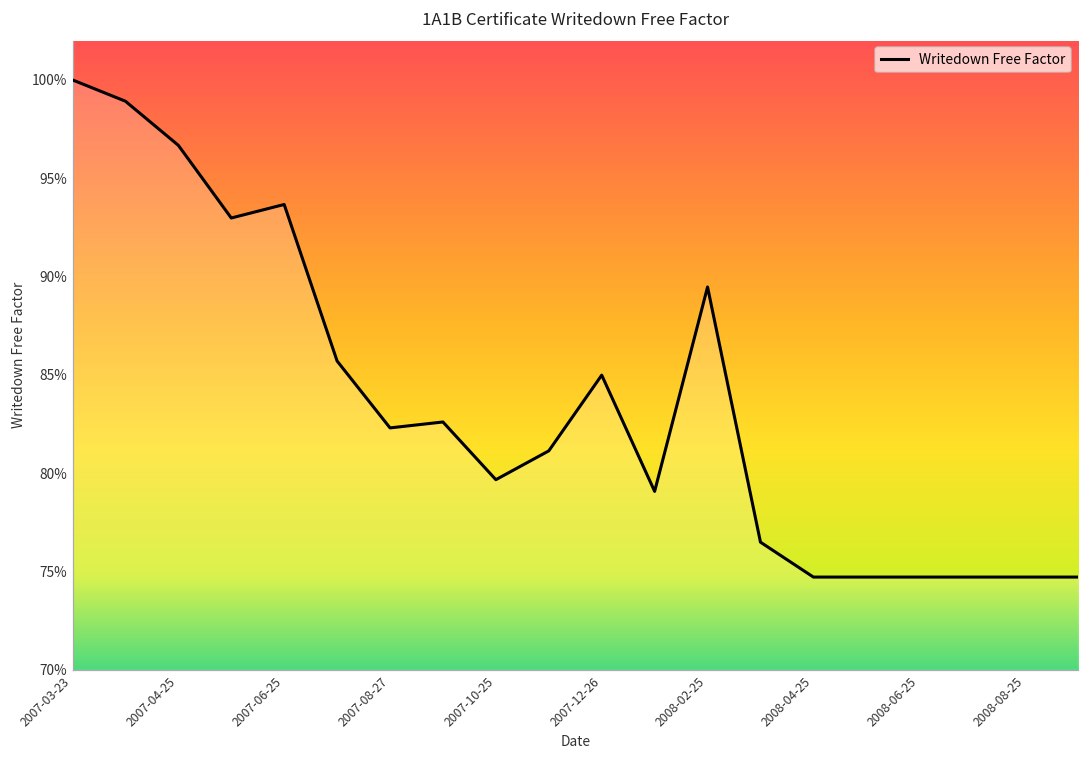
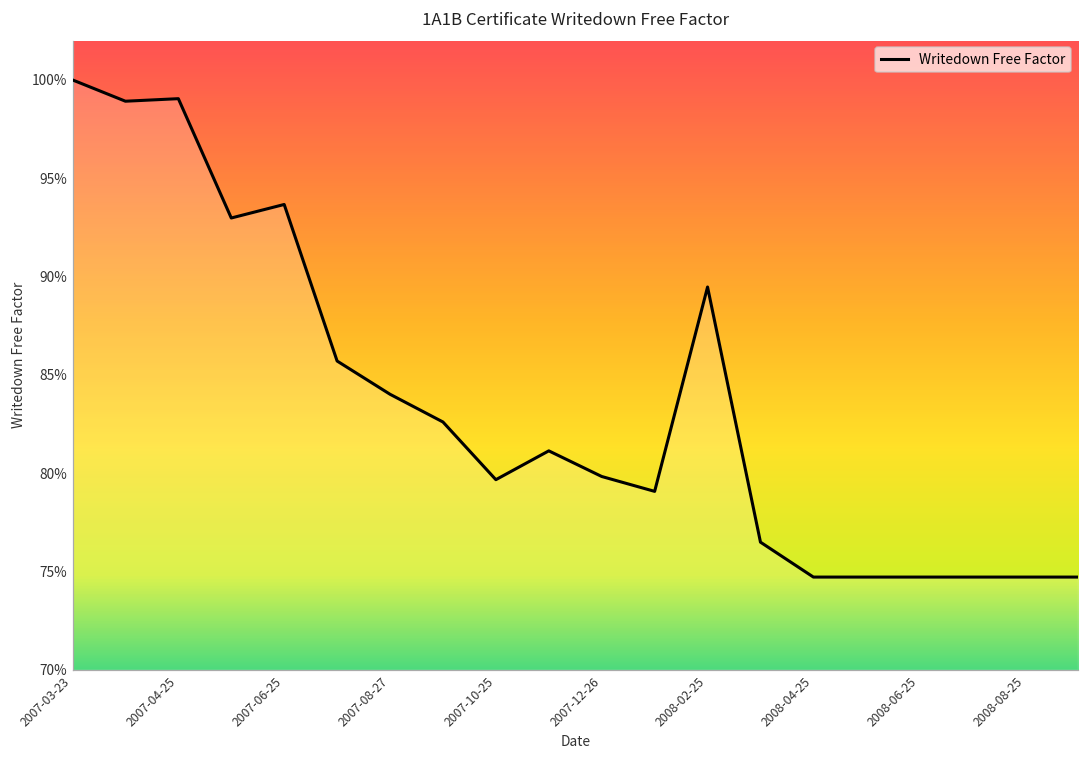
2007-04-25: 96.7% -> 99.0%
2007-08-27: 82.3% -> 84.0%
2007-12-26: 85.0% -> 79.8%
